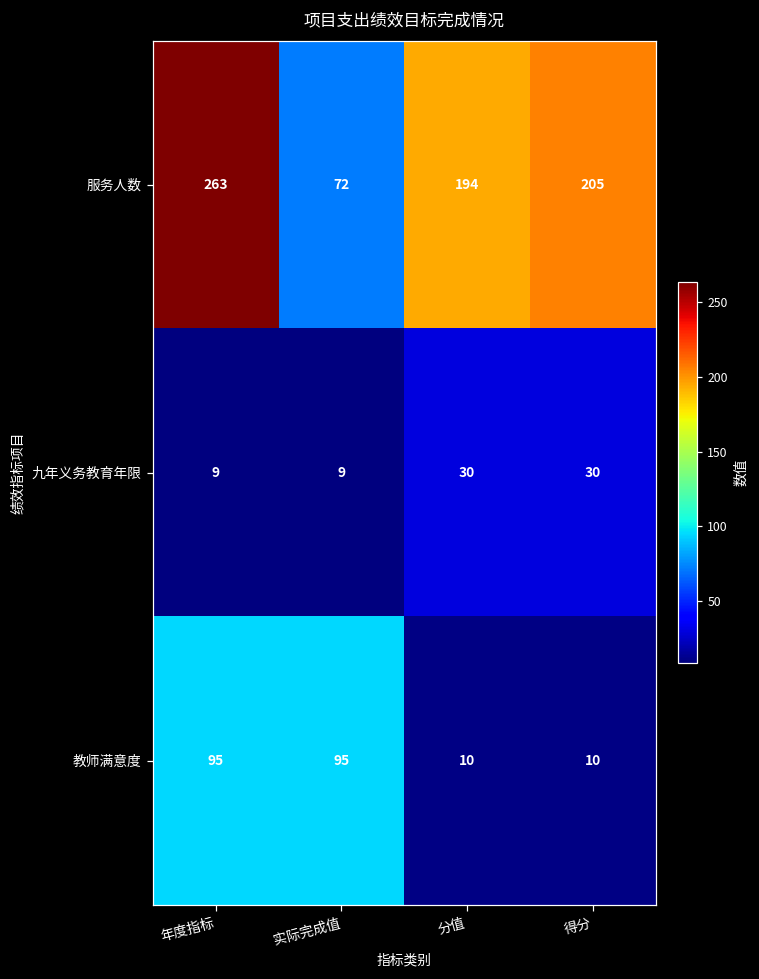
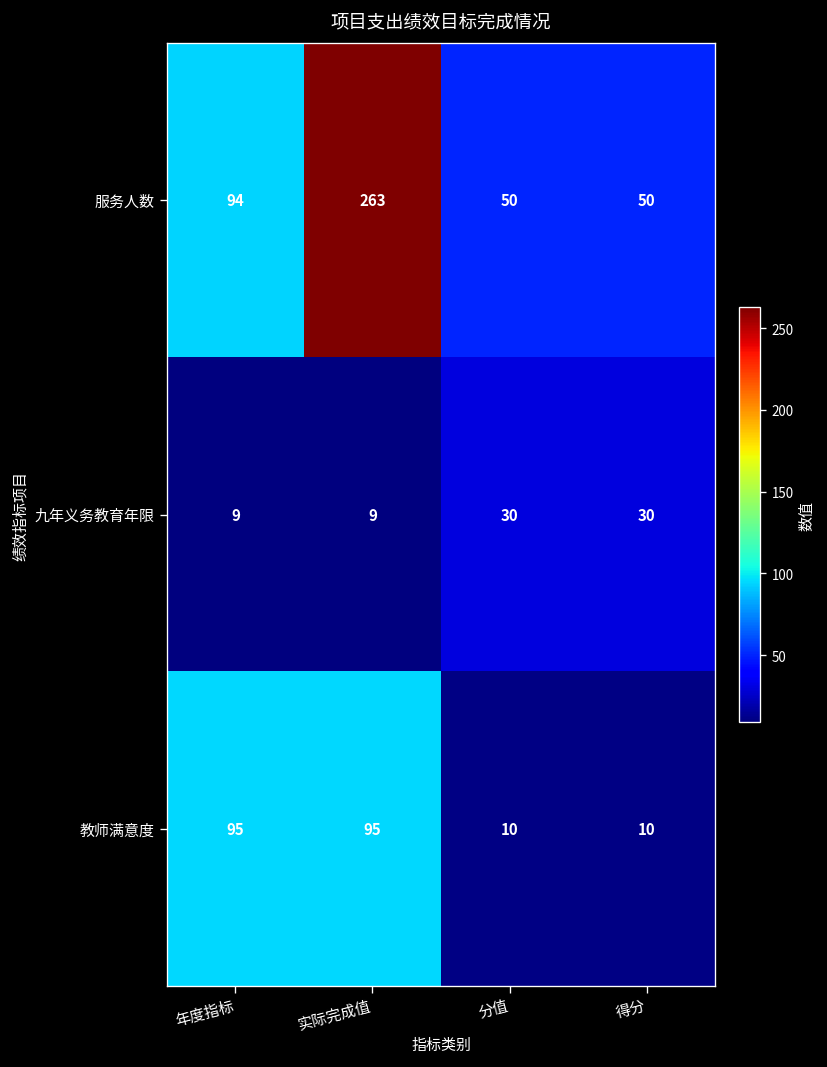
服务人数, 年度指标: 263 -> 94
服务人数, 实际完成值: 72 -> 263
服务人数, 分值: 194 -> 50
服务人数, 得分: 205 -> 50
